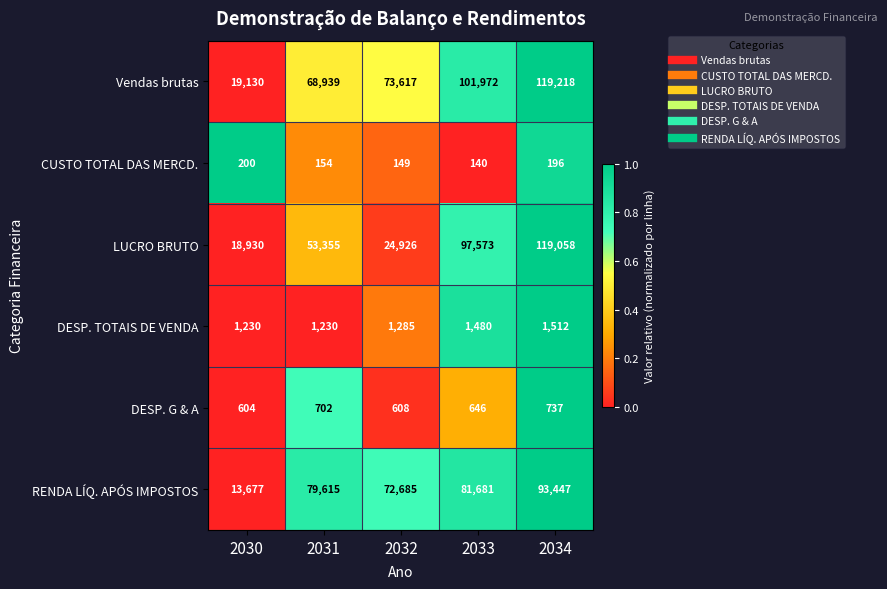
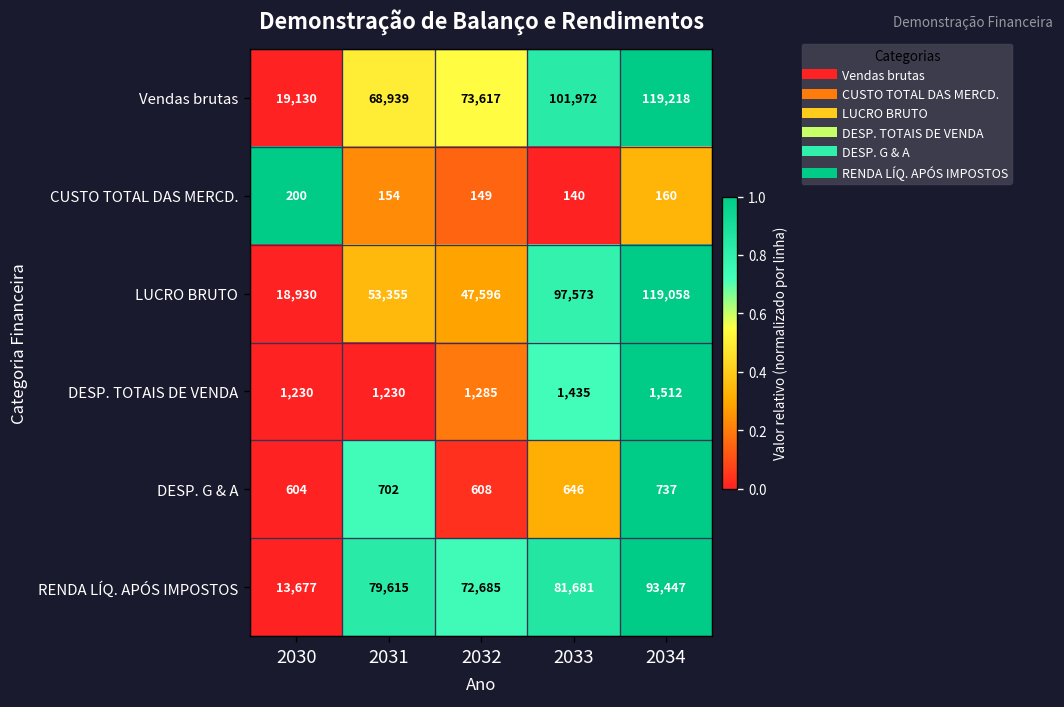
CUSTO TOTAL DAS MERCD., 2034: 196 -> 160
LUCRO BRUTO, 2032: 24,926 -> 47,596
DESP. TOTAIS DE VENDA, 2033: 1,480 -> 1,435
